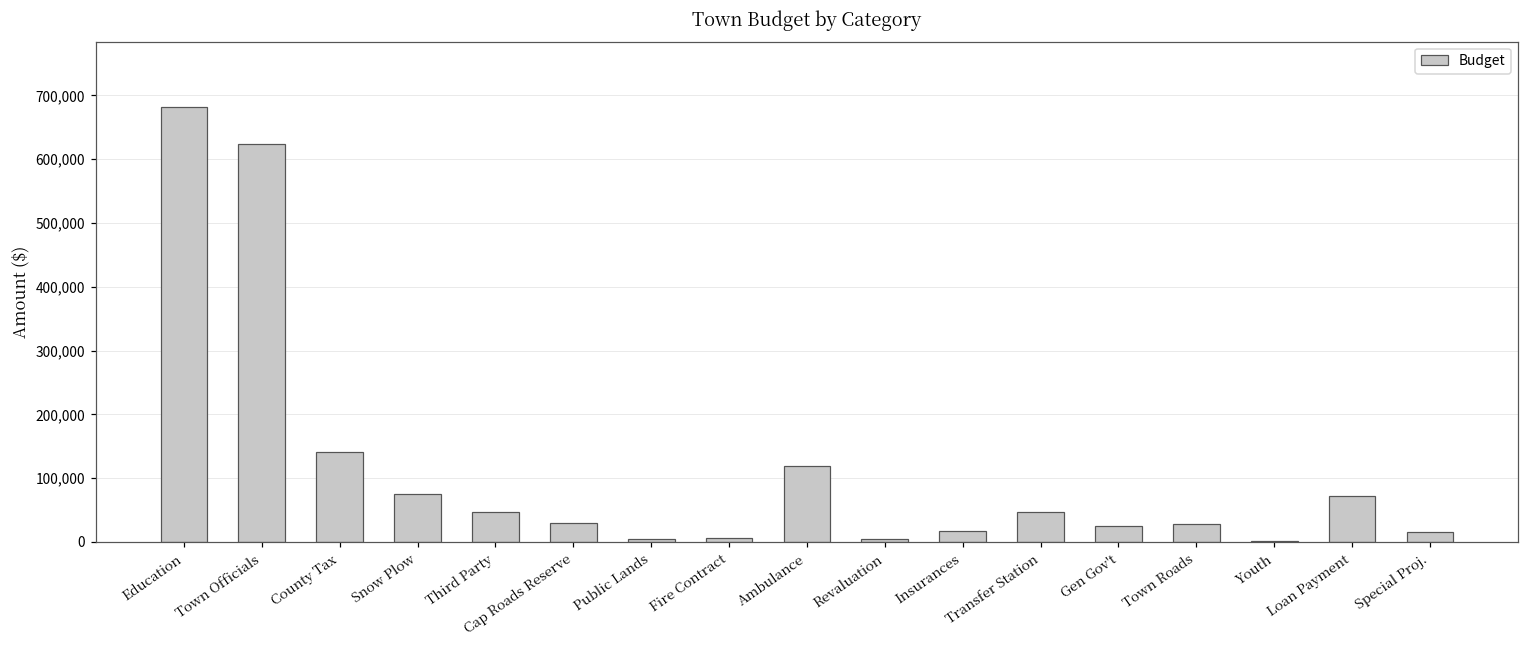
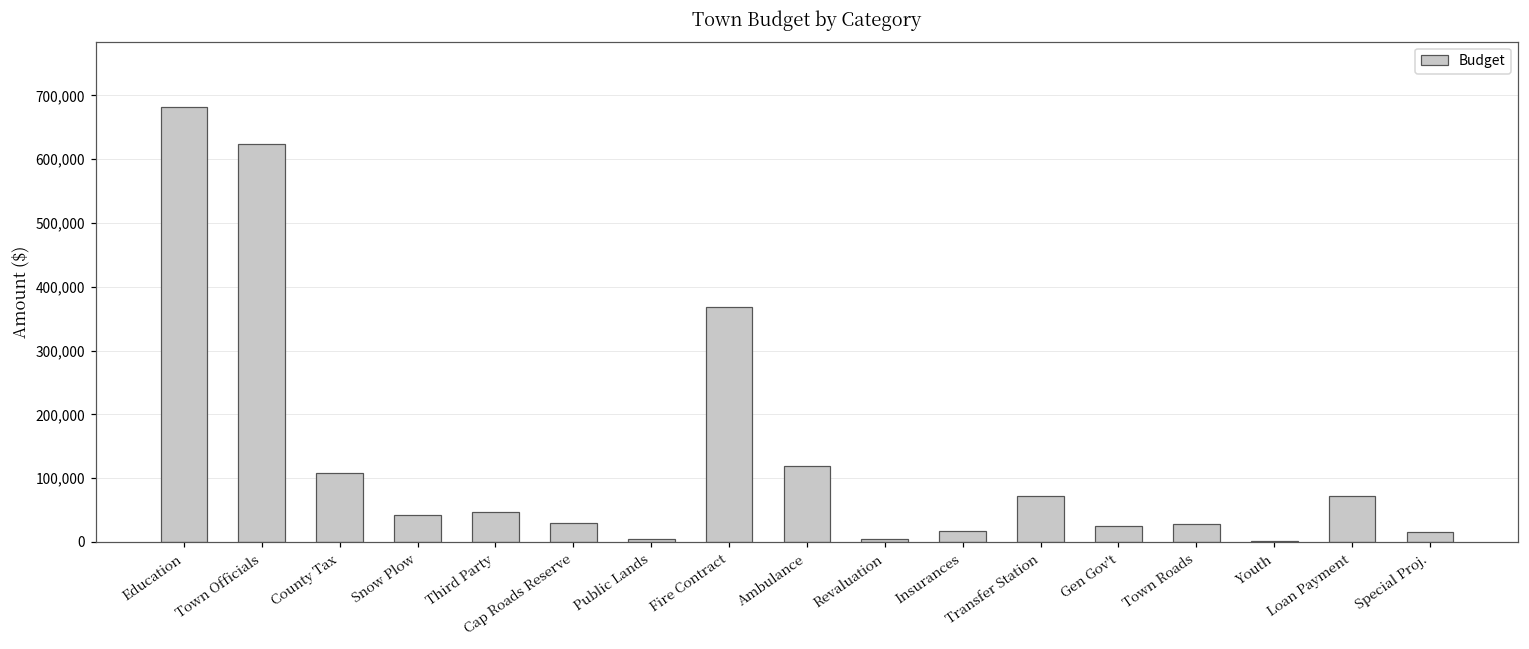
County Tax: 140,000 -> 110,000
Snow Plow: 80,000 -> 40,000
Fire Contract: 10,000 -> 370,000
Transfer Station: 50,000 -> 70,000
